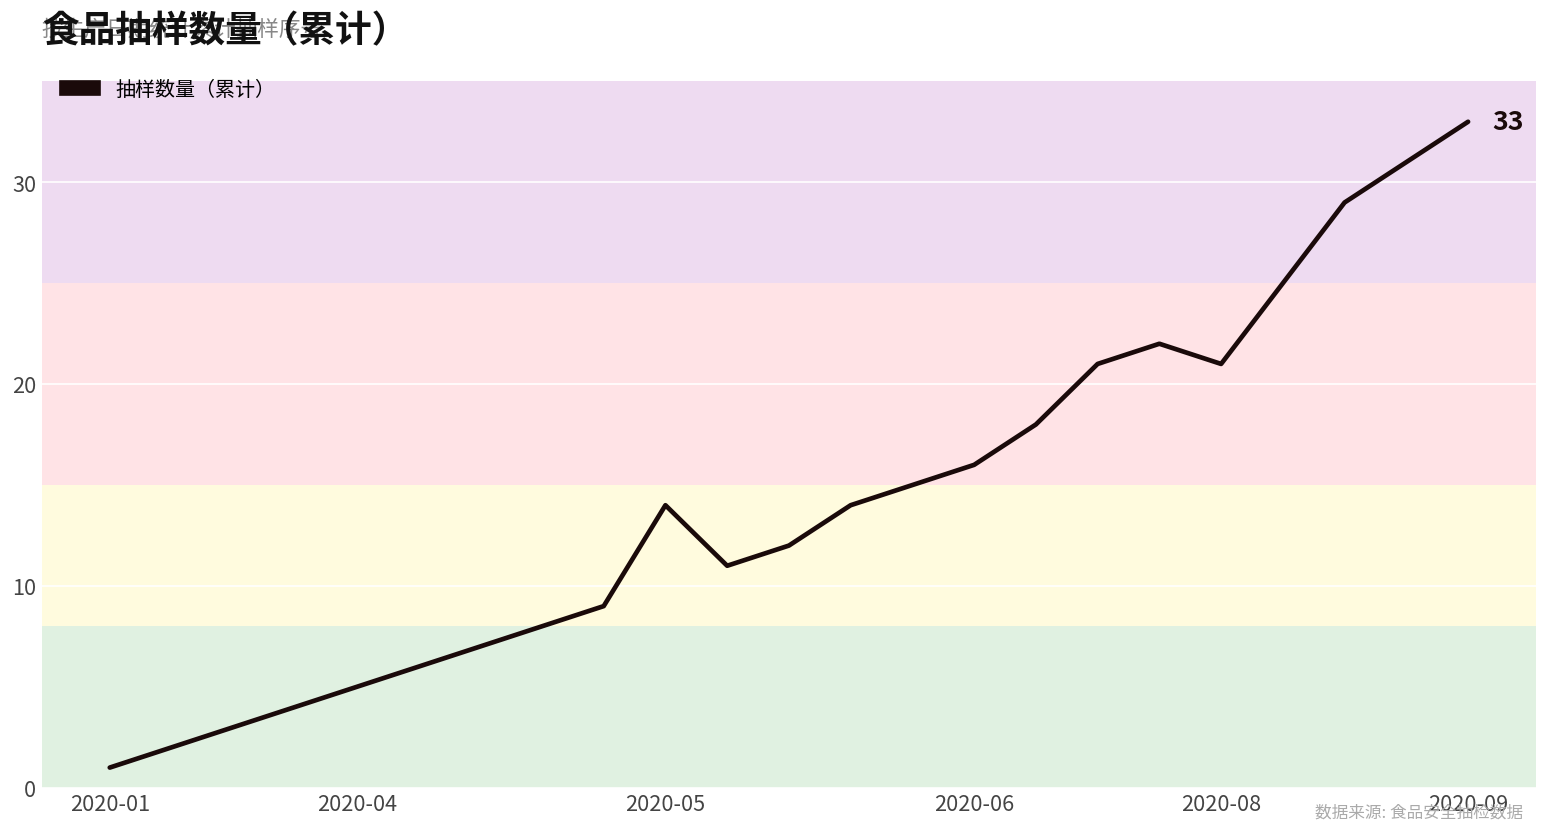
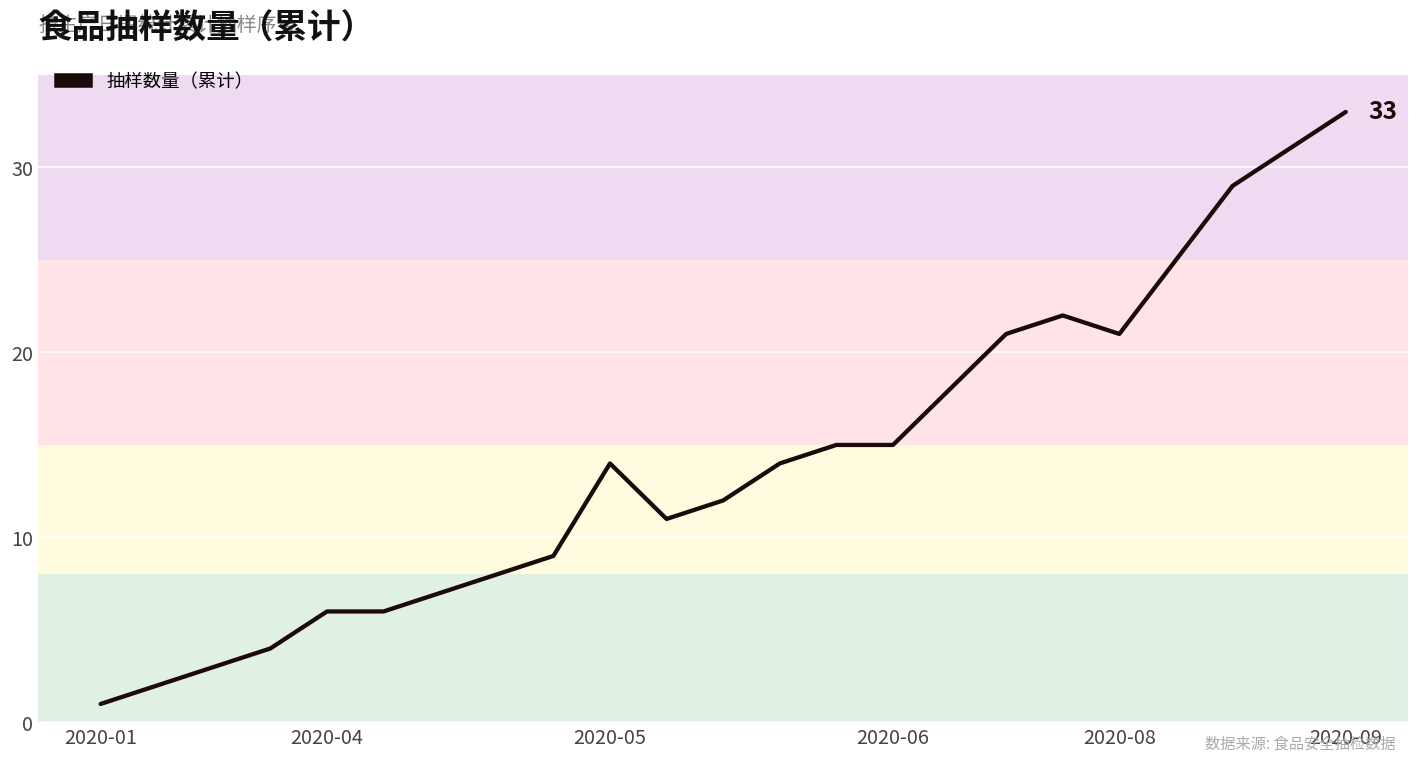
2020-04: 5 -> 6
2020-06: 16 -> 15
